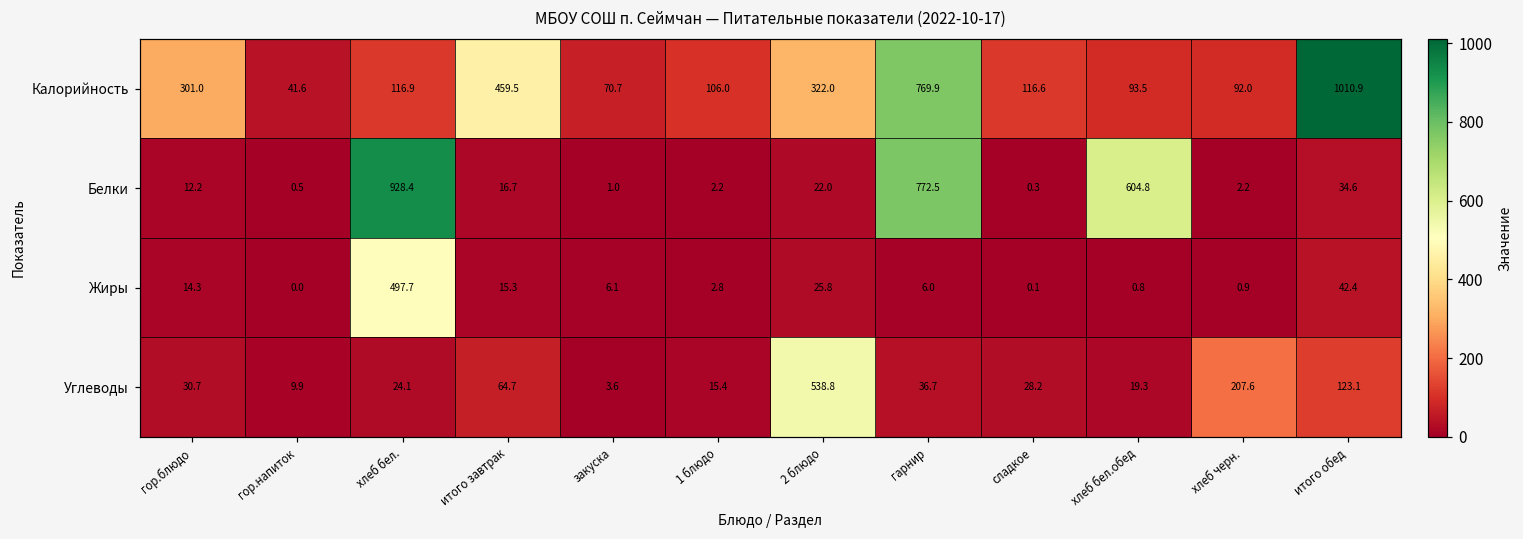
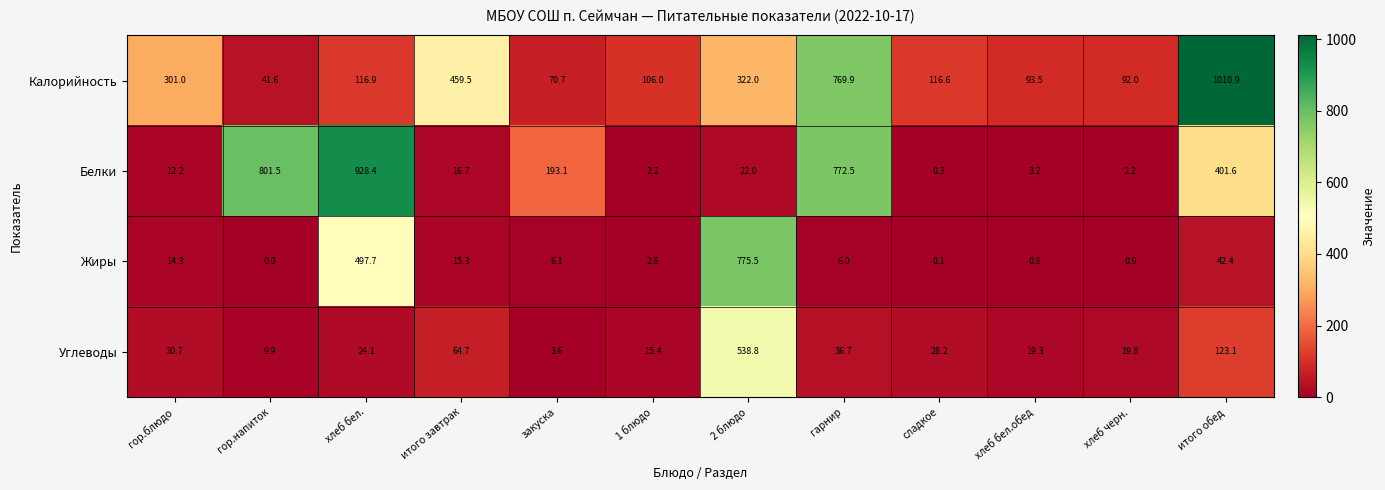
Белки, гор.напиток: 0.5 -> 801.5
Белки, закуска: 1.0 -> 193.1
Белки, хлеб бел.обед: 604.8 -> 3.2
Белки, итого обед: 34.6 -> 401.6
Жиры, 2 блюдо: 25.8 -> 775.5
Углеводы, хлеб черн.: 207.6 -> 19.8
